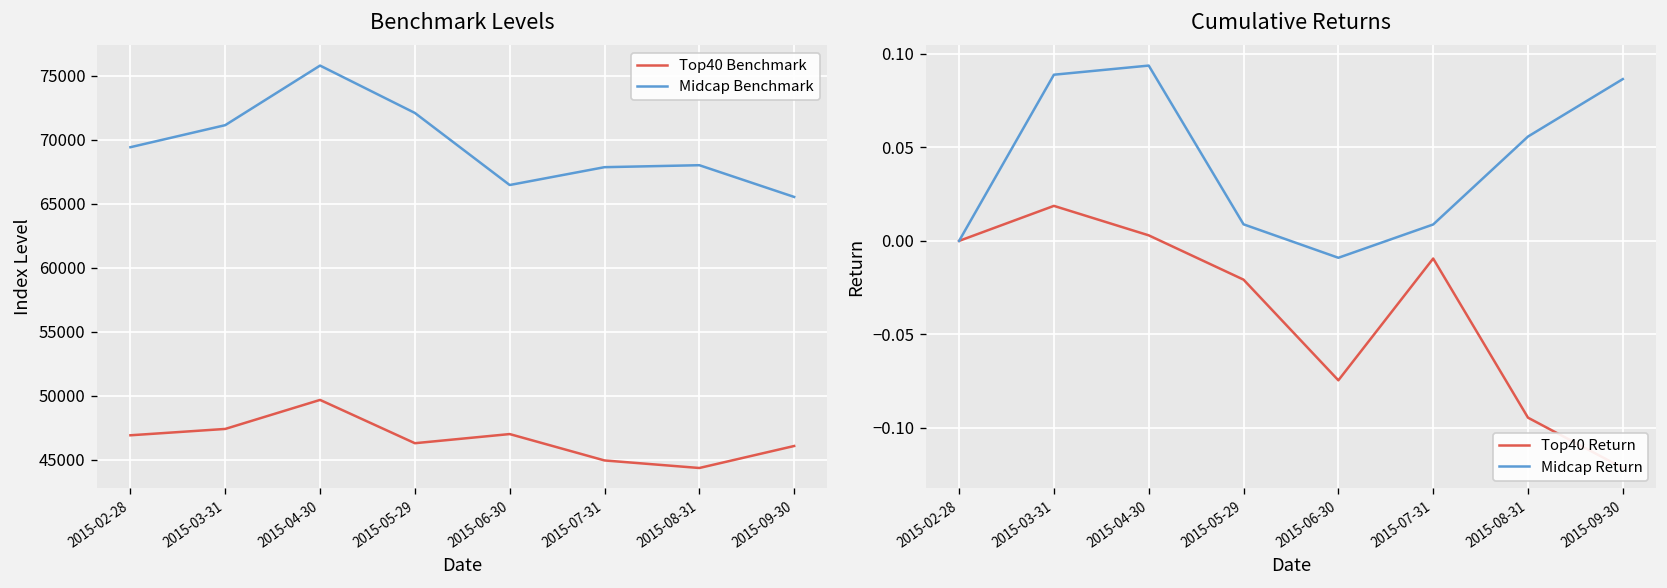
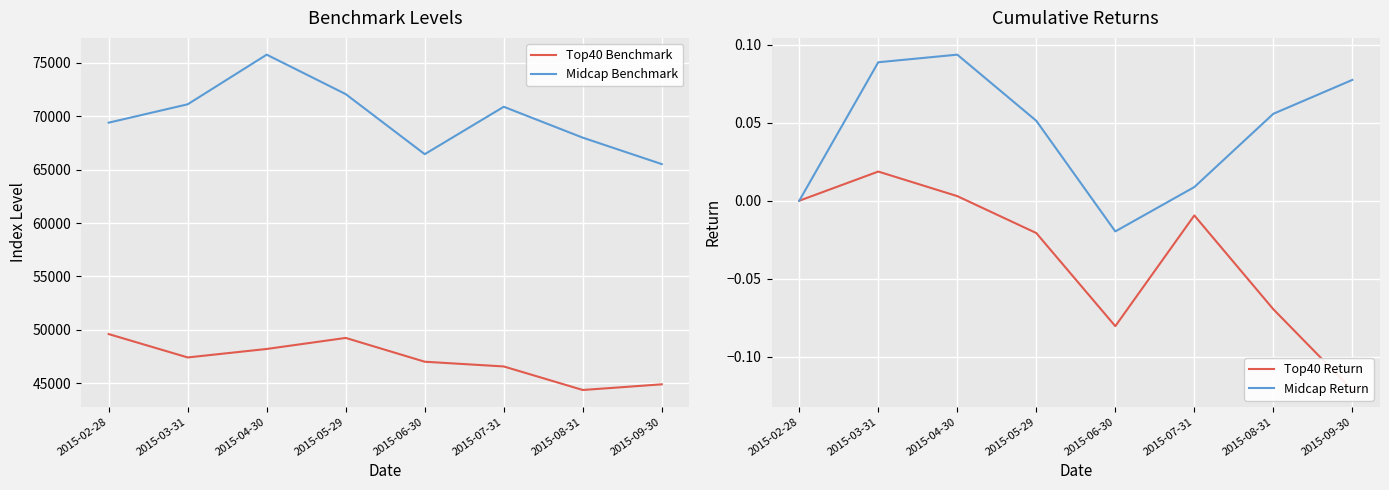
Benchmark Levels, Top40 Benchmark, 2015-02-28: 46900 -> 49600
Benchmark Levels, Top40 Benchmark, 2015-04-30: 49700 -> 48200
Benchmark Levels, Top40 Benchmark, 2015-05-29: 46300 -> 49200
Benchmark Levels, Top40 Benchmark, 2015-07-31: 44900 -> 46600
Benchmark Levels, Midcap Benchmark, 2015-07-31: 67800 -> 70900
Benchmark Levels, Top40 Benchmark, 2015-09-30: 46100 -> 44900
Cumulative Returns, Midcap Return, 2015-05-29: 0.009 -> 0.051
Cumulative Returns, Top40 Return, 2015-06-30: -0.075 -> -0.080
Cumulative Returns, Midcap Return, 2015-06-30: -0.009 -> -0.020
Cumulative Returns, Top40 Return, 2015-08-31: -0.094 -> -0.070
Cumulative Returns, Midcap Return, 2015-09-30: 0.086 -> 0.078
